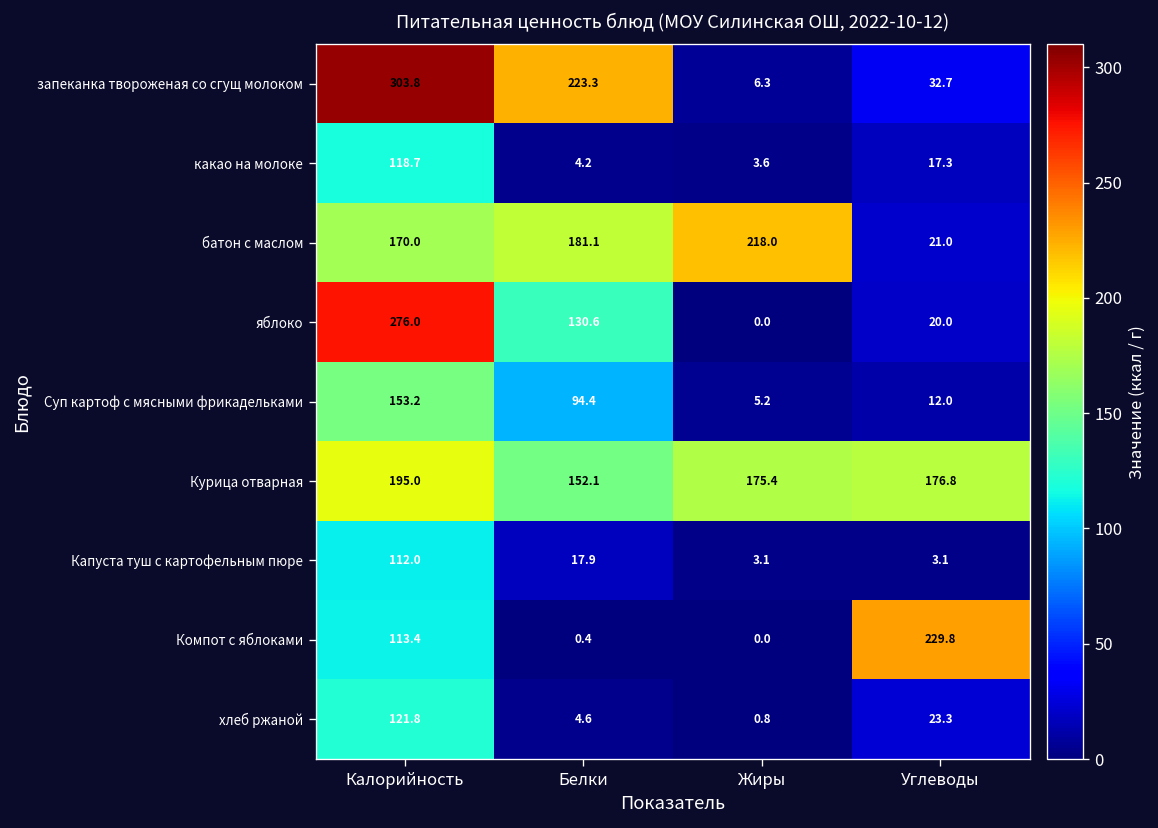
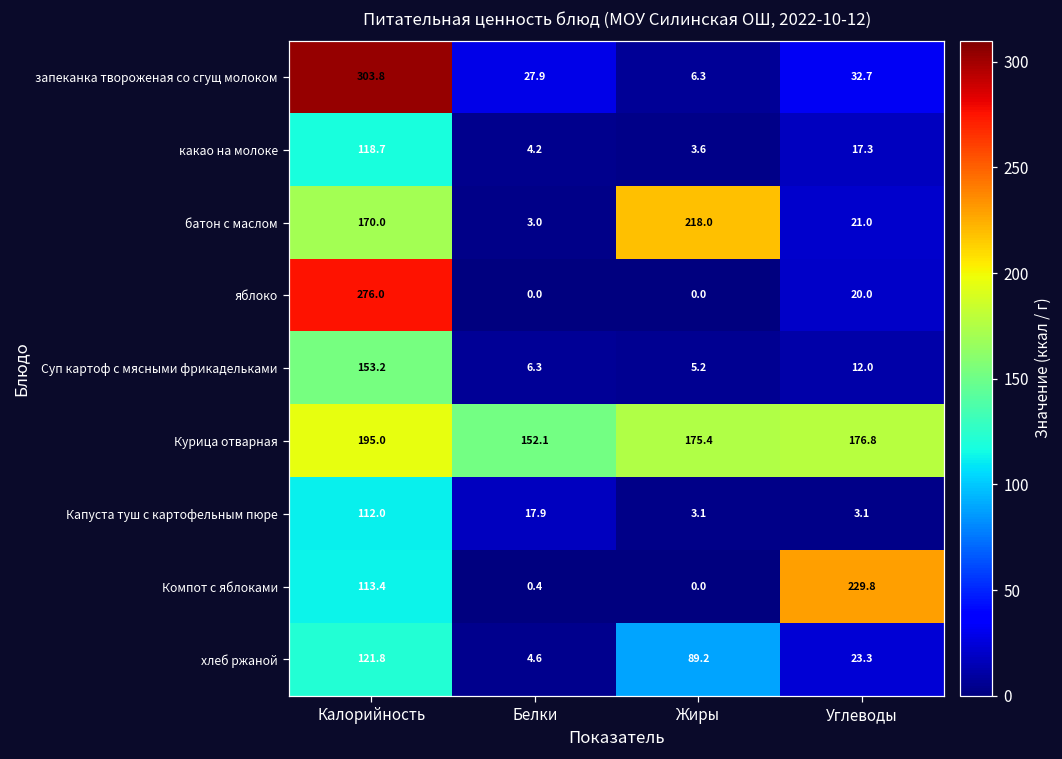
запеканка твороженая со сгущ молоком, Белки: 223.3 -> 27.9
батон с маслом, Белки: 181.1 -> 3.0
яблоко, Белки: 130.6 -> 0.0
Суп картоф с мясными фрикадельками, Белки: 94.4 -> 6.3
хлеб ржаной, Жиры: 0.8 -> 89.2
